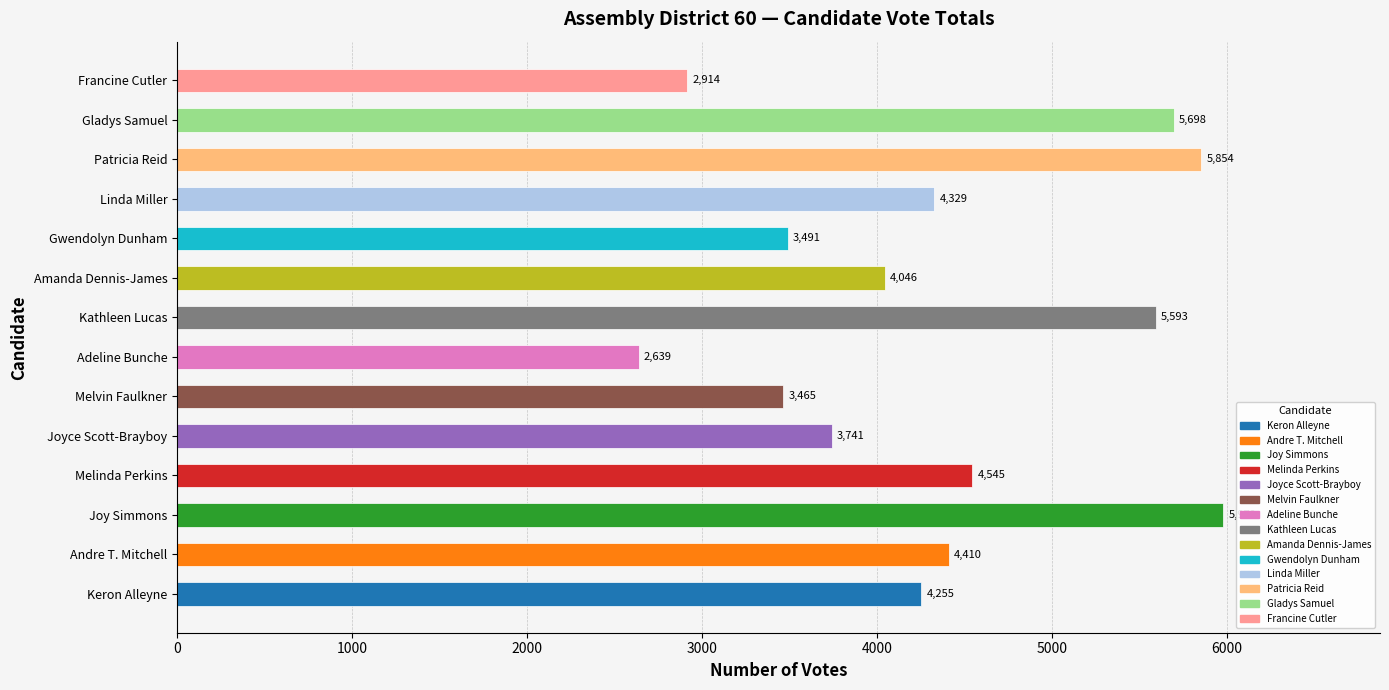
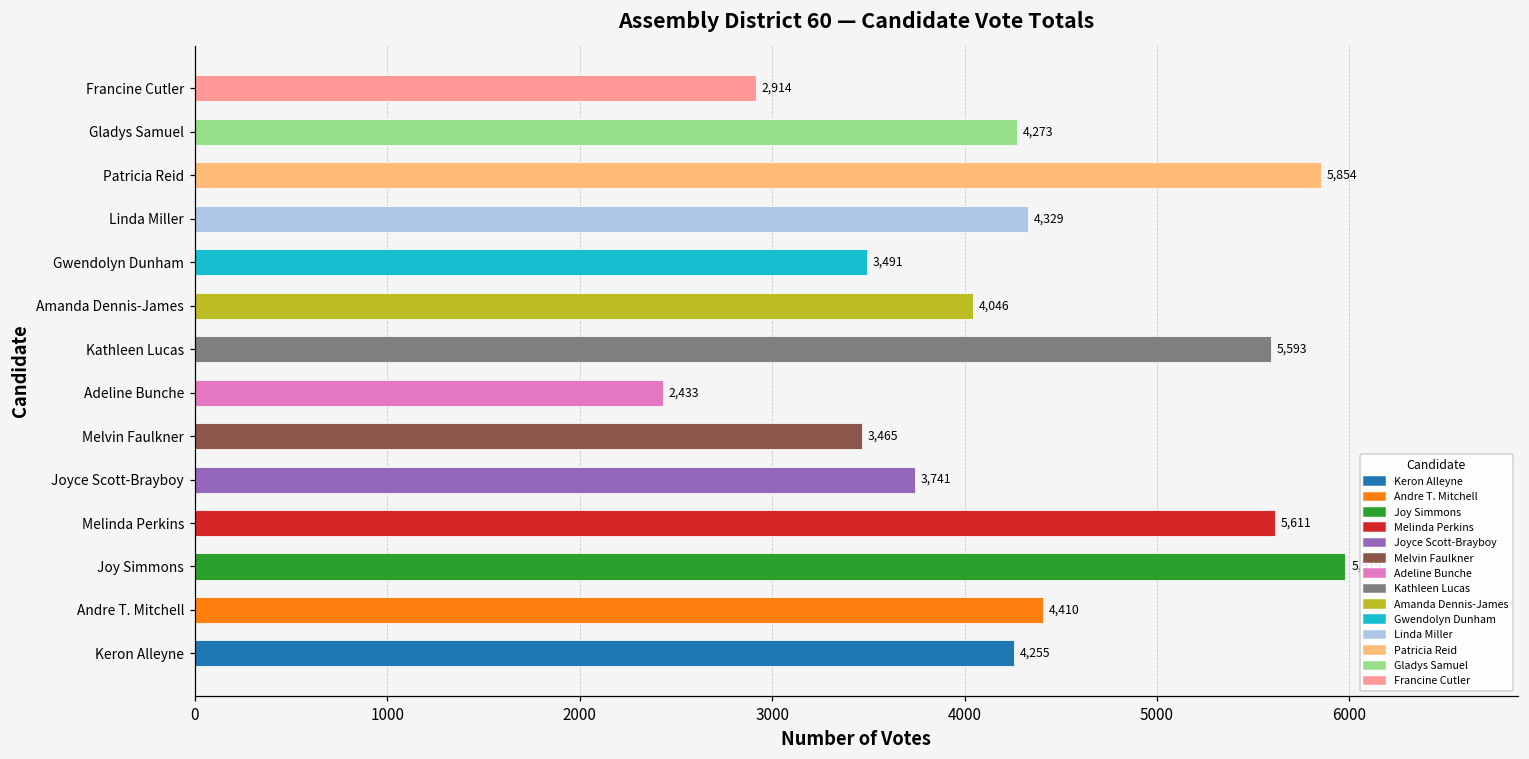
Gladys Samuel: 5,698 -> 4,273
Adeline Bunche: 2,639 -> 2,433
Melinda Perkins: 4,545 -> 5,611
